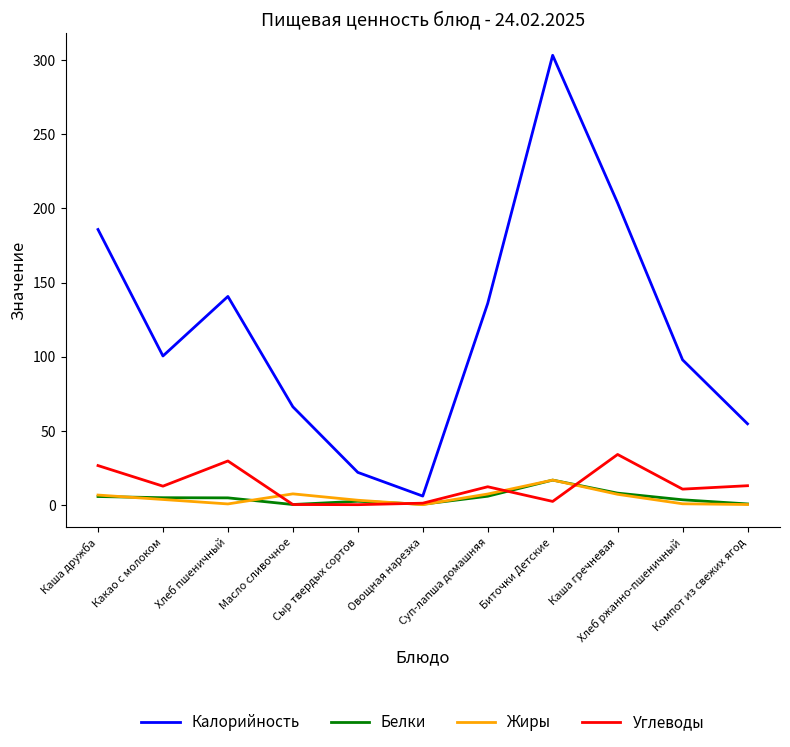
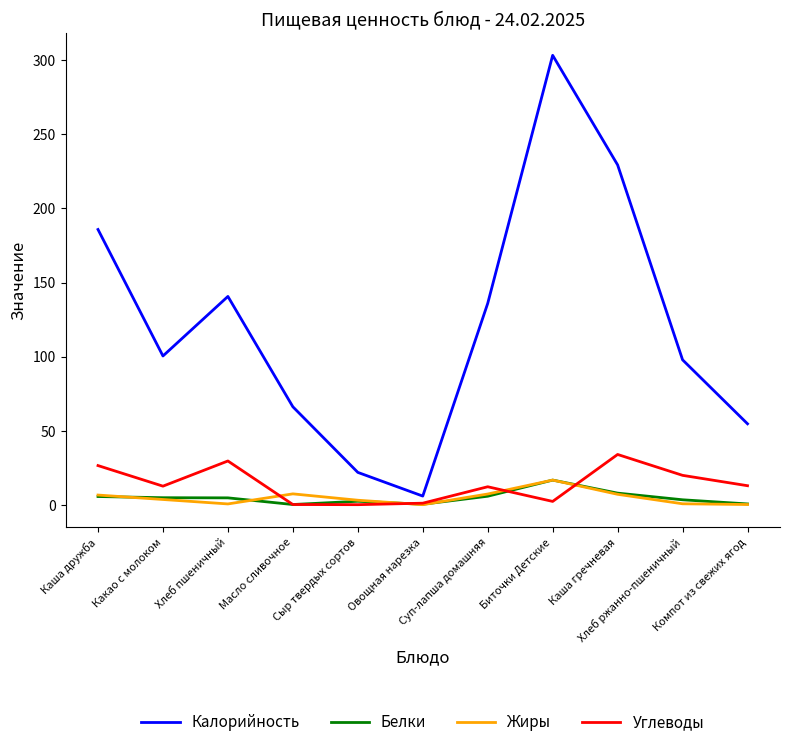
Калорийность, Каша гречневая: 204 -> 229
Углеводы, Хлеб ржанно-пшеничный: 11 -> 20
